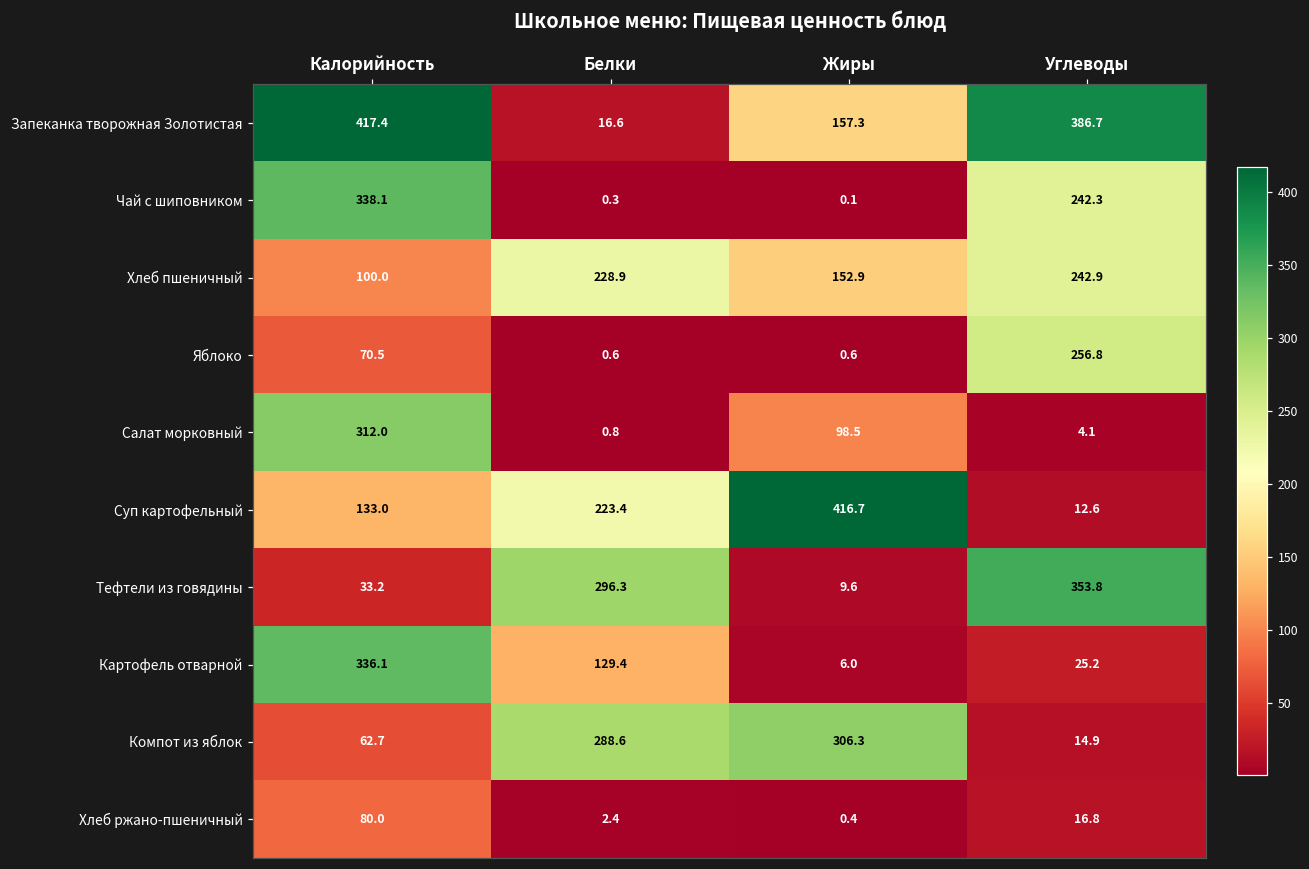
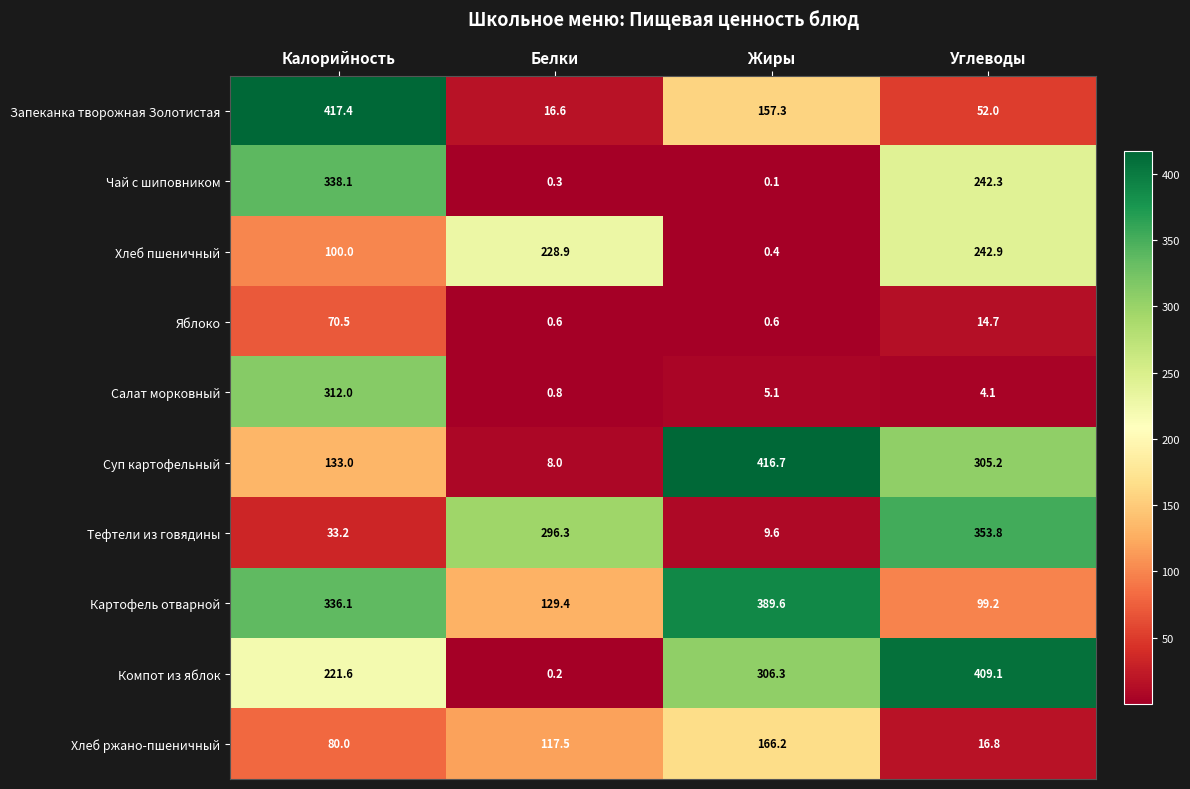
Запеканка творожная Золотистая, Углеводы: 386.7 -> 52.0
Хлеб пшеничный, Жиры: 152.9 -> 0.4
Яблоко, Углеводы: 256.8 -> 14.7
Салат морковный, Жиры: 98.5 -> 5.1
Суп картофельный, Белки: 223.4 -> 8.0
Суп картофельный, Углеводы: 12.6 -> 305.2
Картофель отварной, Жиры: 6.0 -> 389.6
Картофель отварной, Углеводы: 25.2 -> 99.2
Компот из яблок, Калорийность: 62.7 -> 221.6
Компот из яблок, Белки: 288.6 -> 0.2
Компот из яблок, Углеводы: 14.9 -> 409.1
Хлеб ржано-пшеничный, Белки: 2.4 -> 117.5
Хлеб ржано-пшеничный, Жиры: 0.4 -> 166.2
